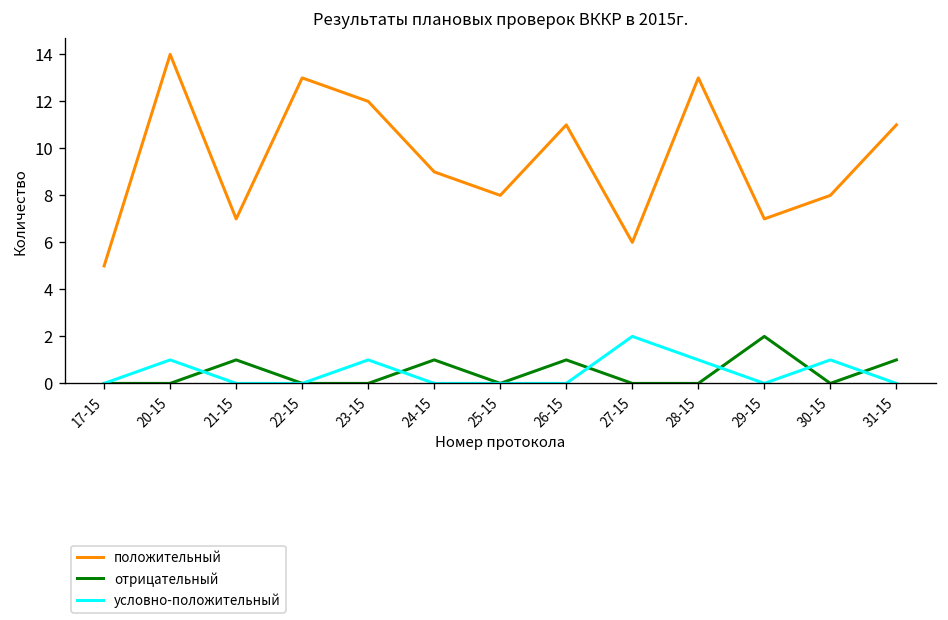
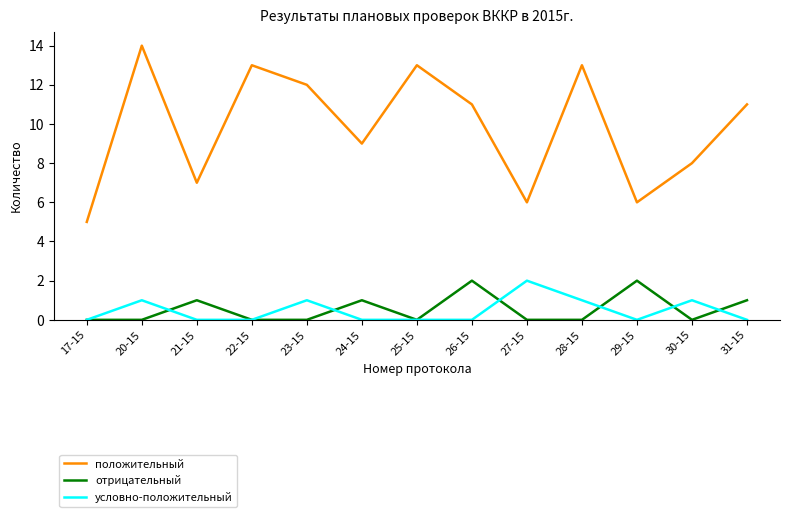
положительный, 25-15: 8 -> 13
отрицательный, 26-15: 1 -> 2
положительный, 29-15: 7 -> 6
